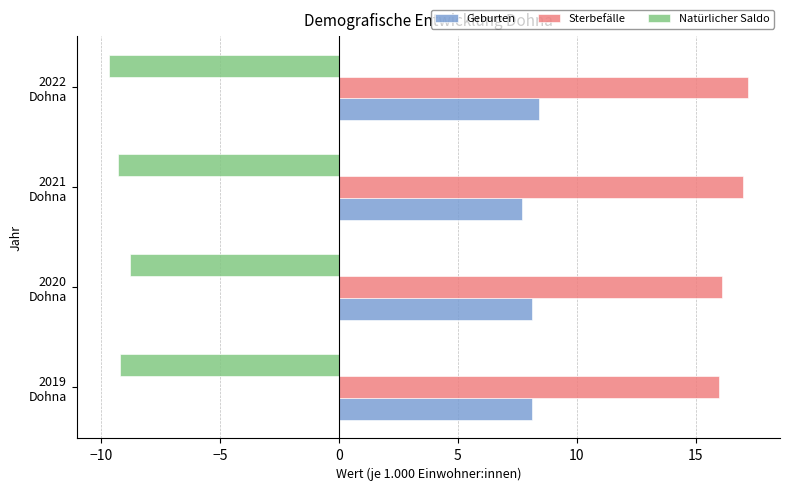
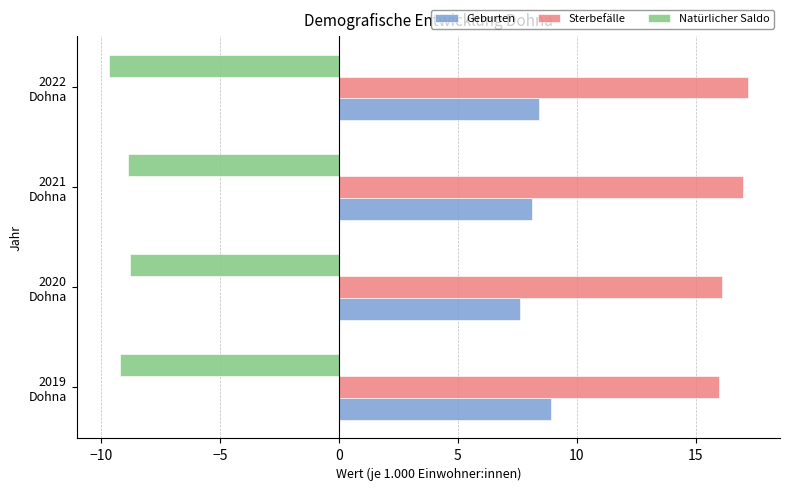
Natürlicher Saldo, 2021 Dohna: -9.3 -> -8.9
Geburten, 2021 Dohna: 7.7 -> 8.1
Geburten, 2020 Dohna: 8.1 -> 7.6
Geburten, 2019 Dohna: 8.1 -> 8.9
